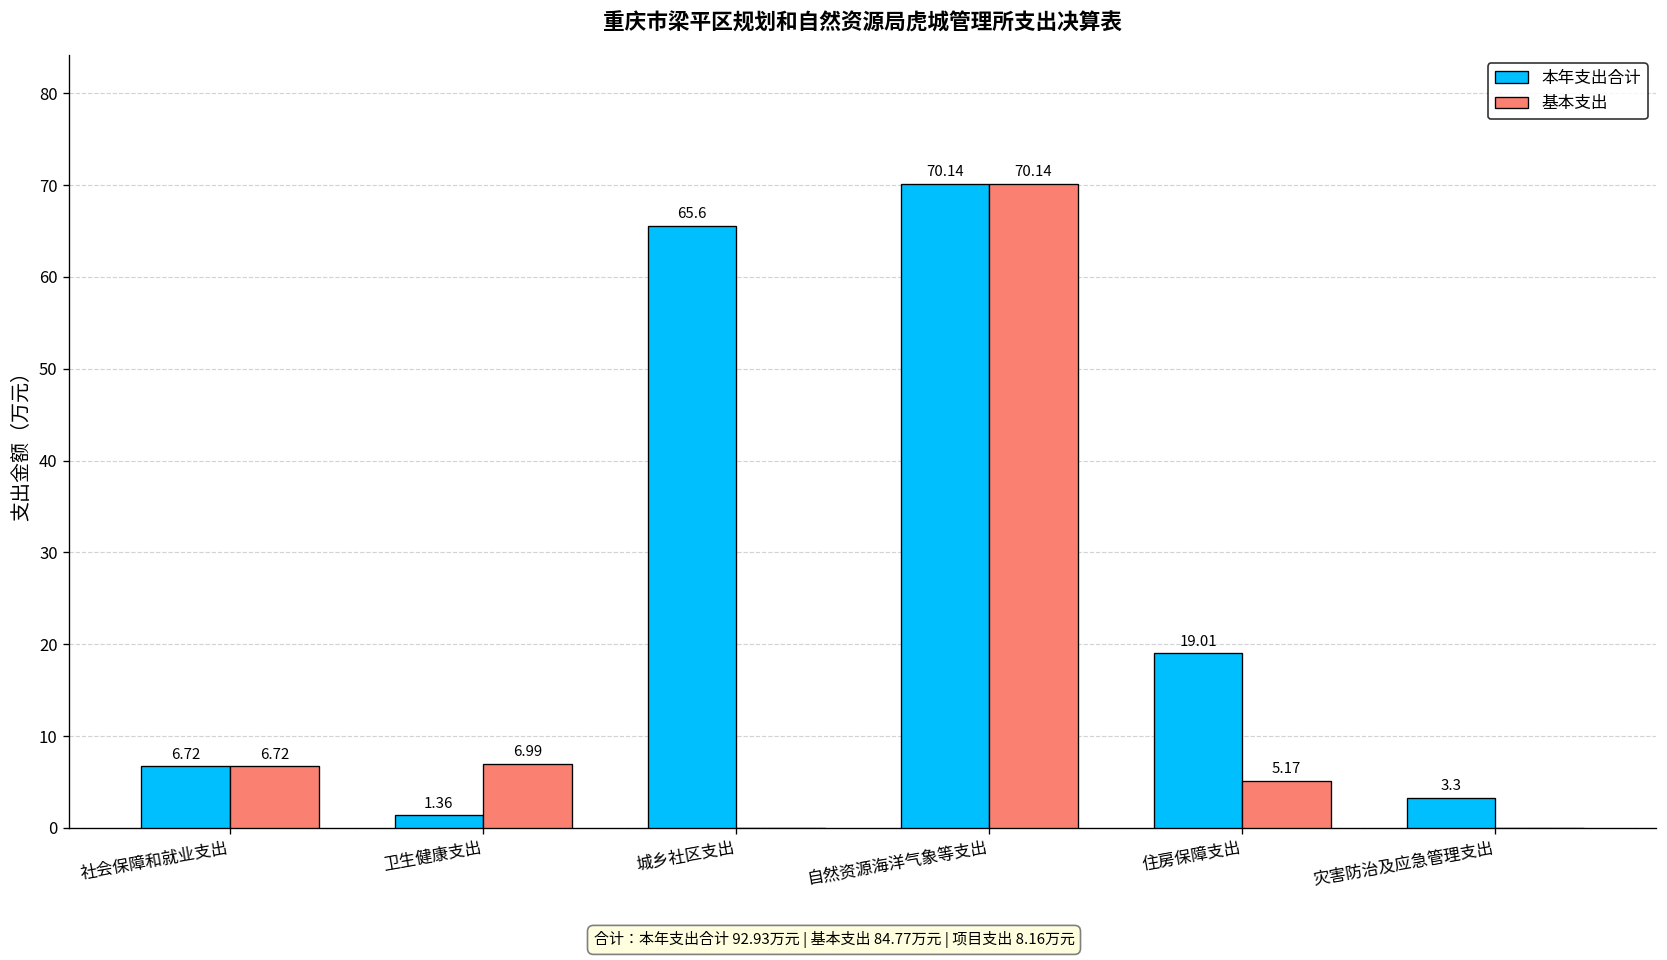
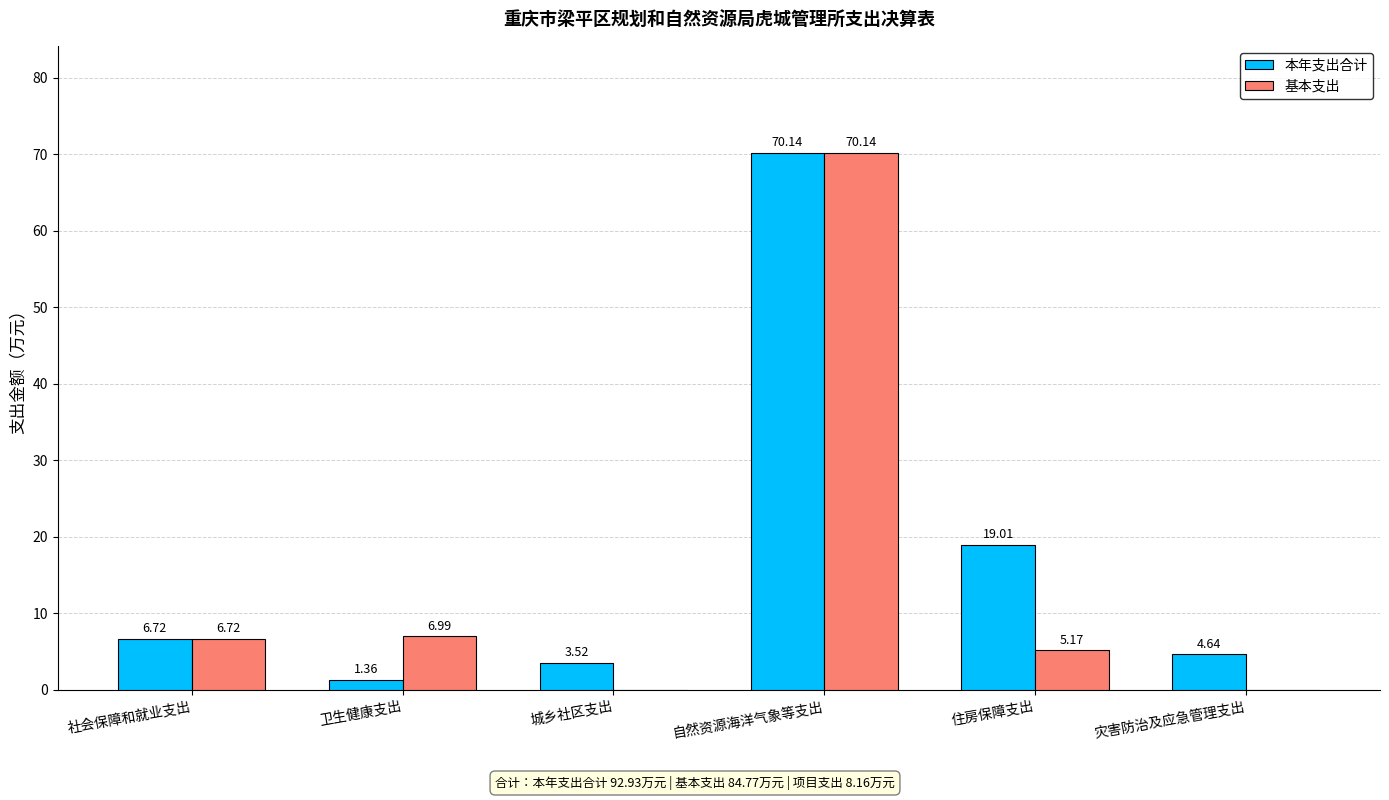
本年支出合计, 城乡社区支出: 65.6 -> 3.52
本年支出合计, 灾害防治及应急管理支出: 3.3 -> 4.64
